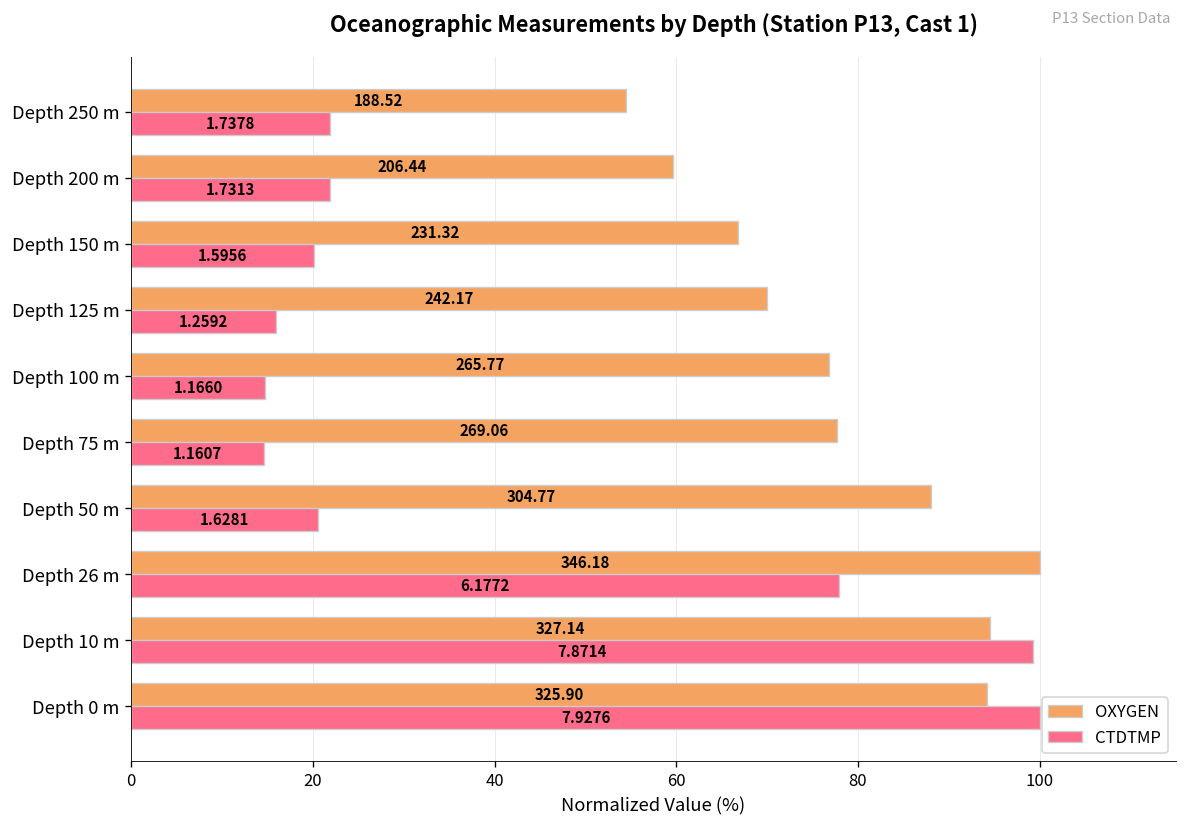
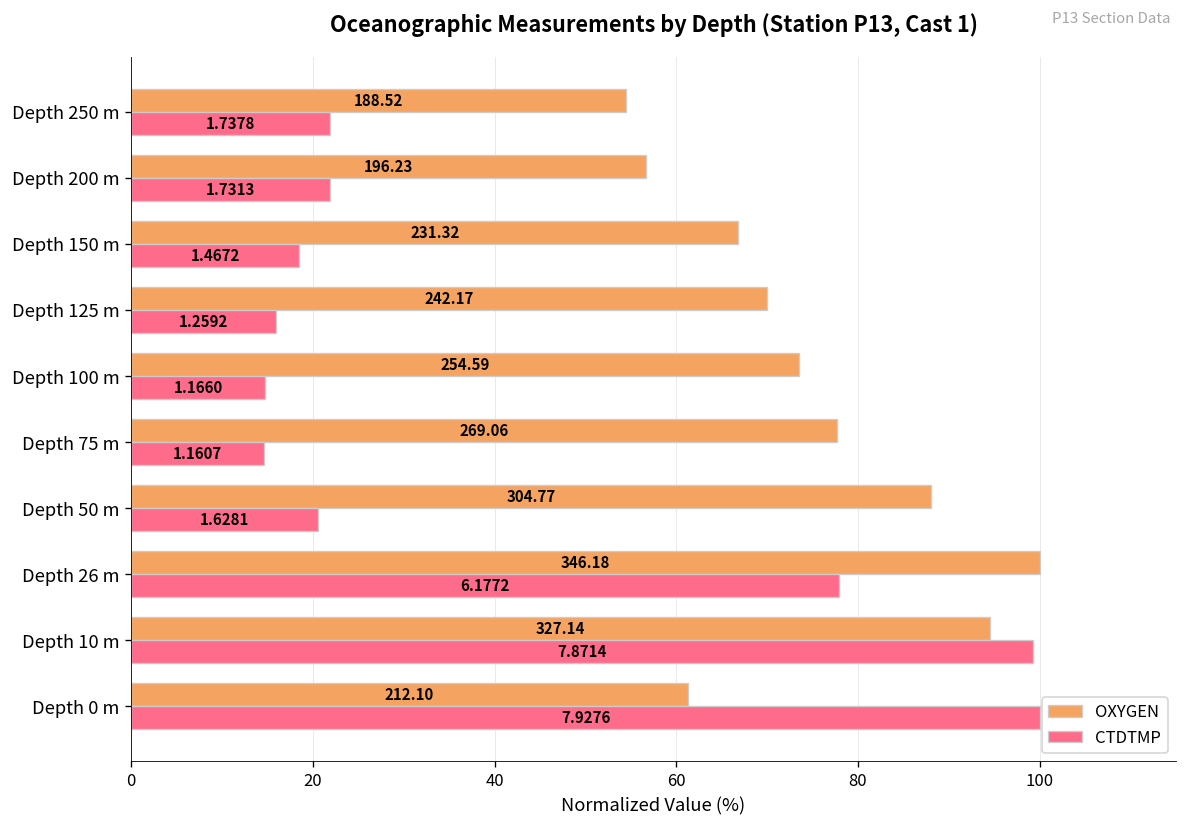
OXYGEN, Depth 200 m: 206.44 -> 196.23
CTDTMP, Depth 150 m: 1.5956 -> 1.4672
OXYGEN, Depth 100 m: 265.77 -> 254.59
OXYGEN, Depth 0 m: 325.90 -> 212.10
